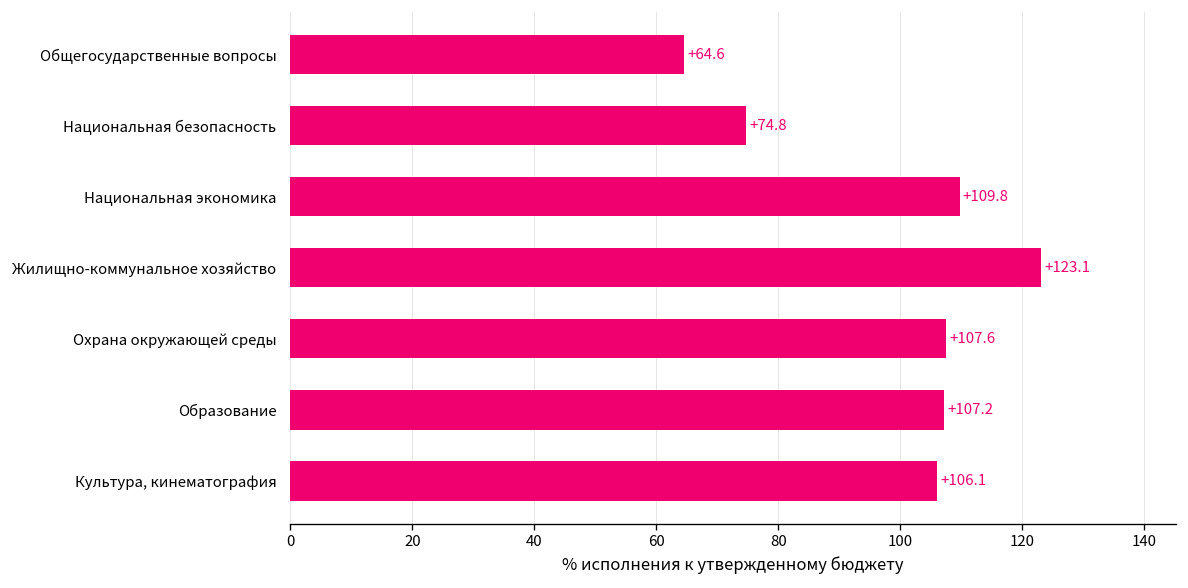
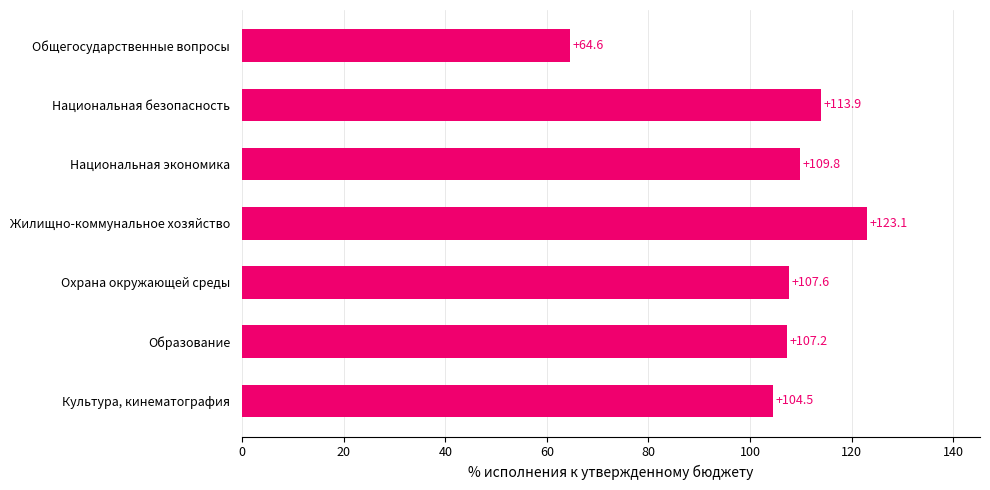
Национальная безопасность: +74.8 -> +113.9
Культура, кинематография: +106.1 -> +104.5
